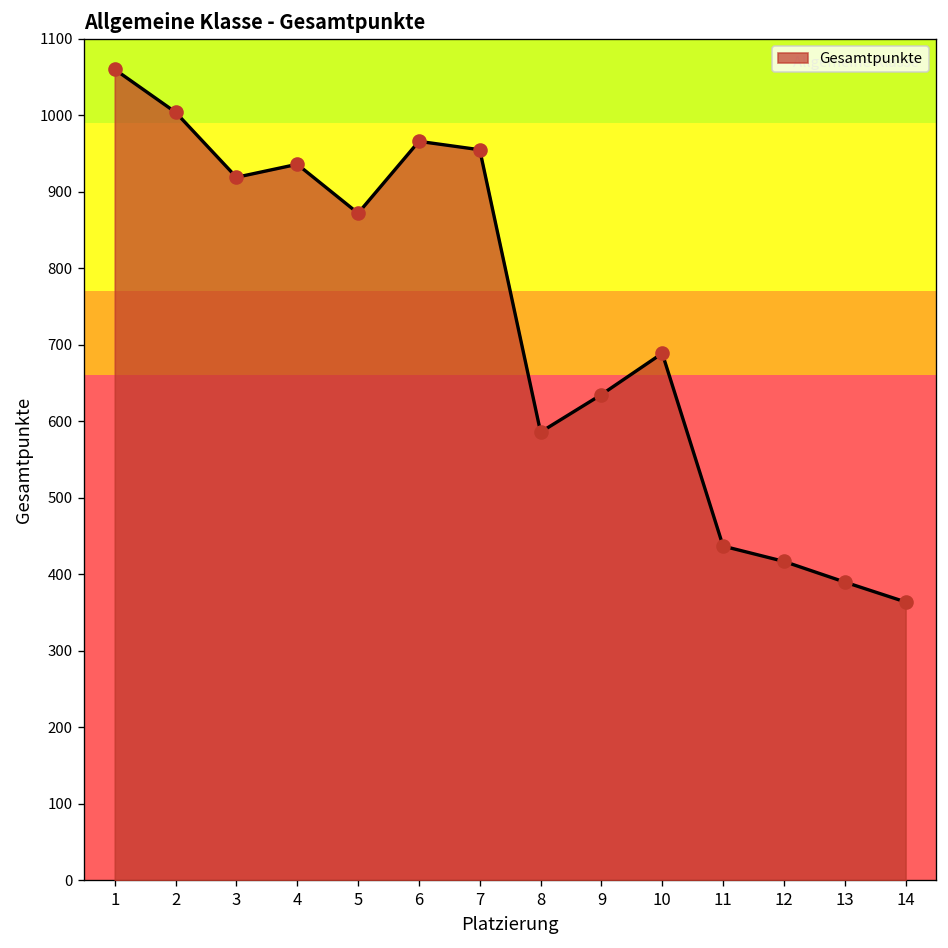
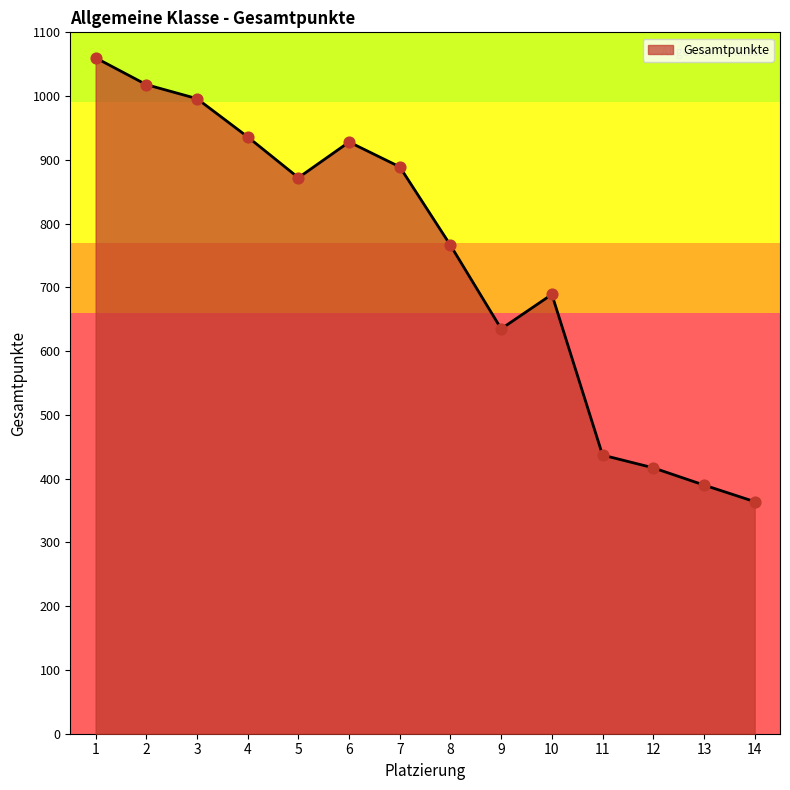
2: 1000 -> 1020
3: 920 -> 1000
6: 970 -> 930
7: 960 -> 890
8: 590 -> 770
